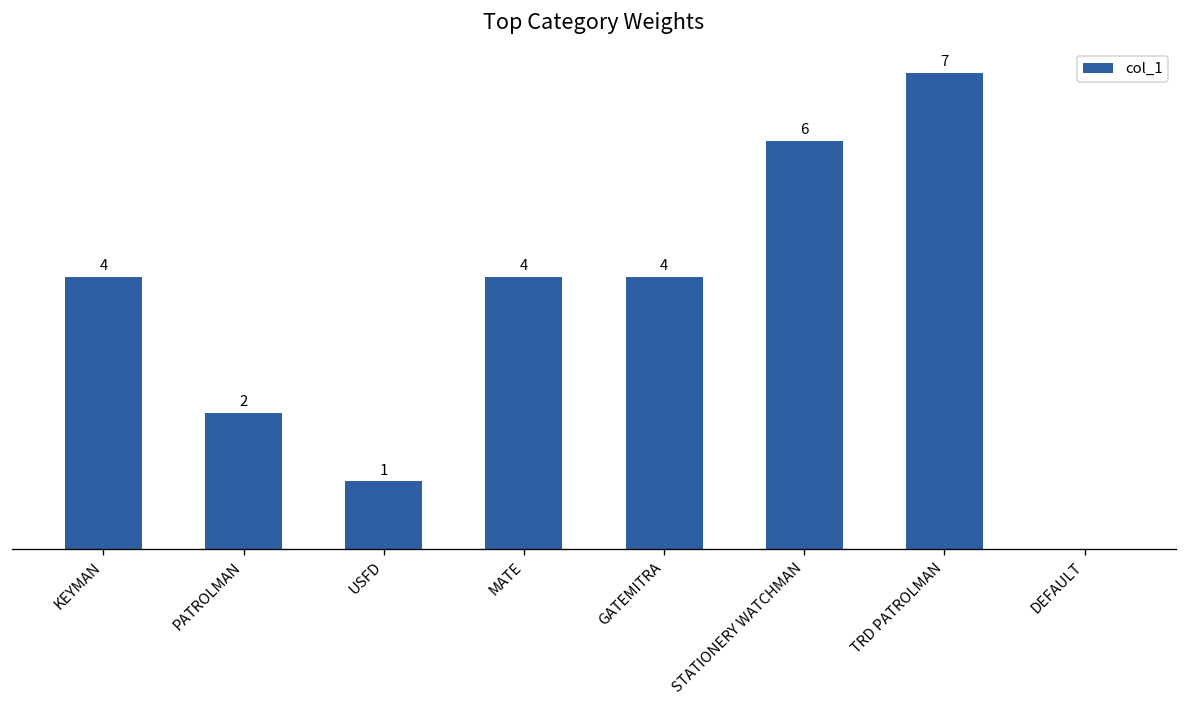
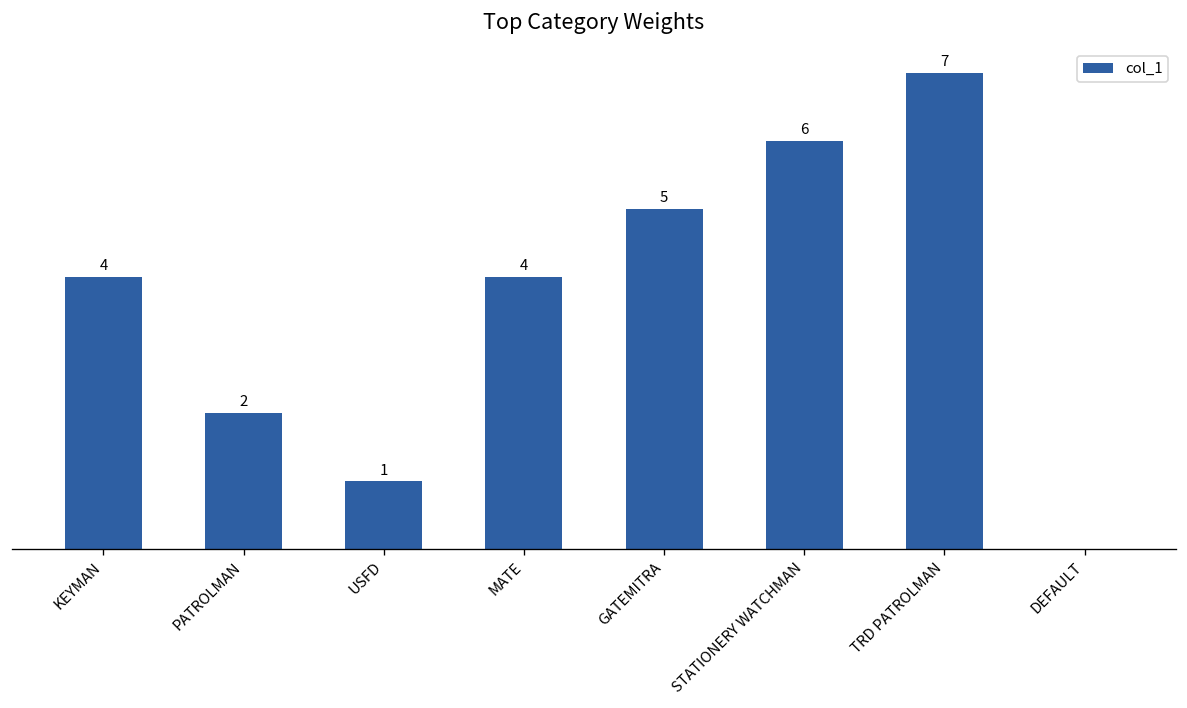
GATEMITRA: 4 -> 5
